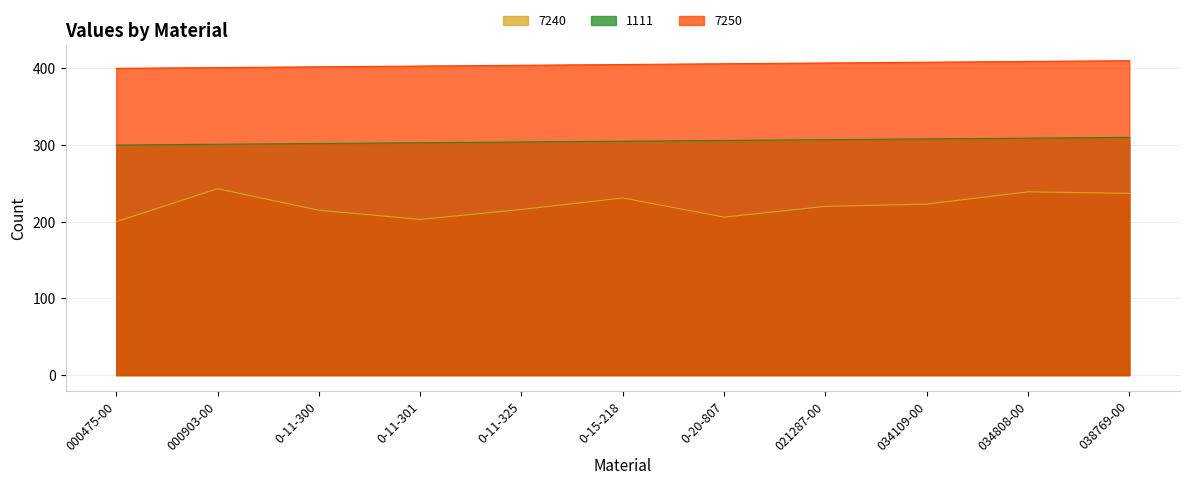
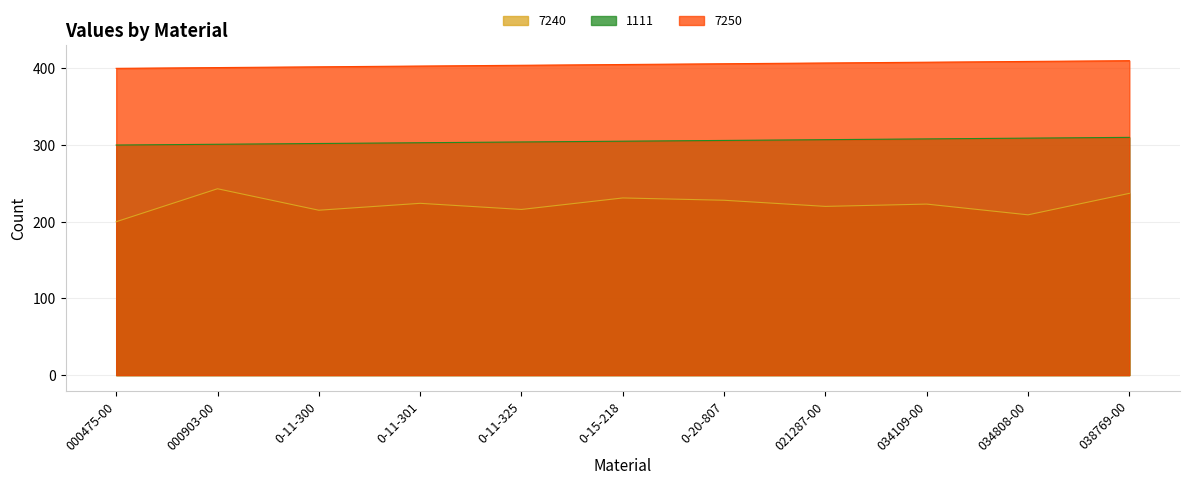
7240, 0-11-301: 200 -> 220
7240, 0-20-807: 210 -> 230
7240, 034808-00: 240 -> 210
